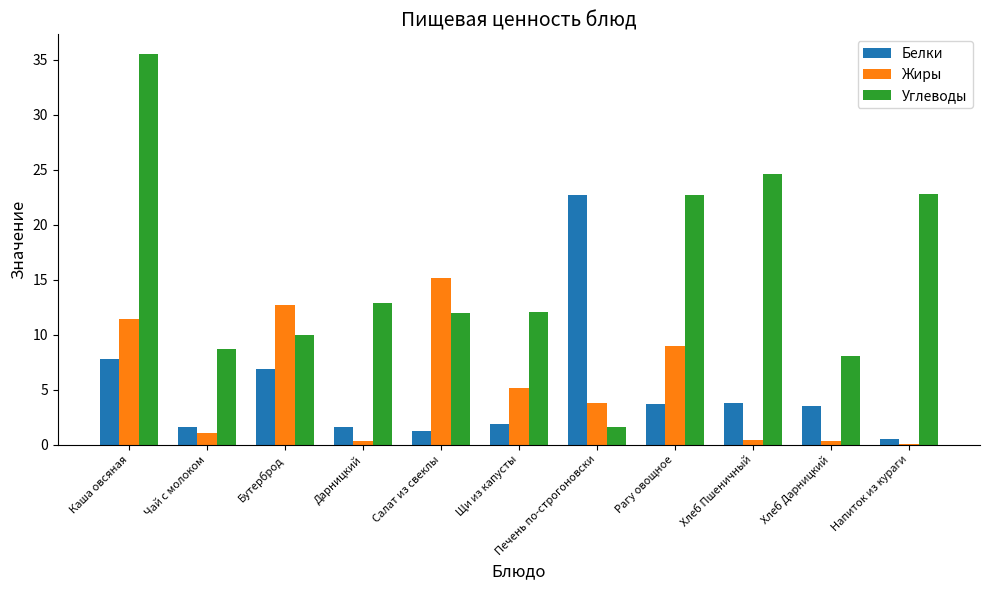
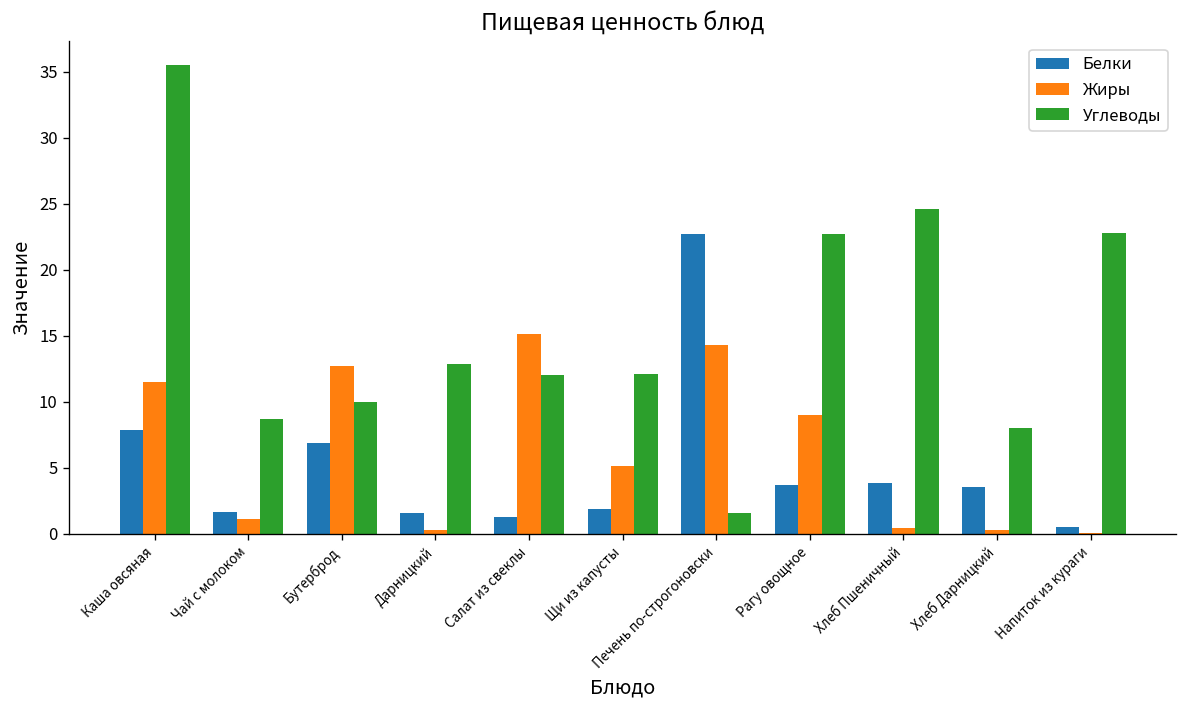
Жиры, Печень по-строгоновски: 3.8 -> 14.3
